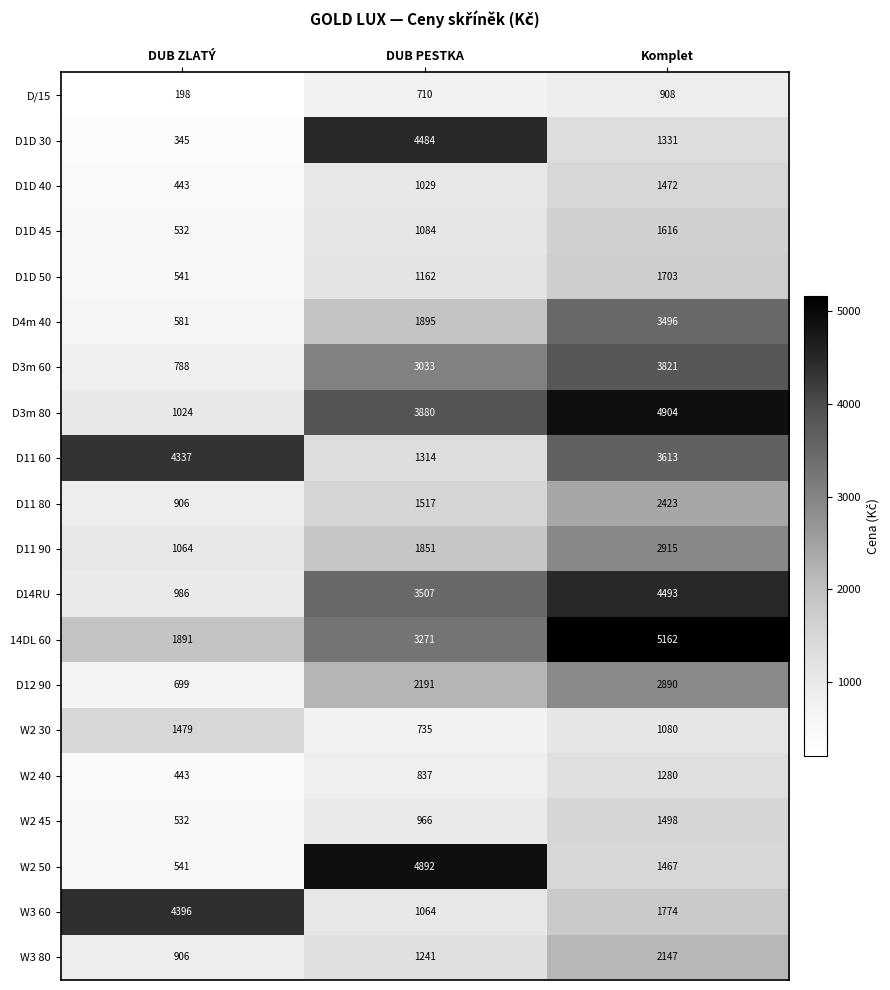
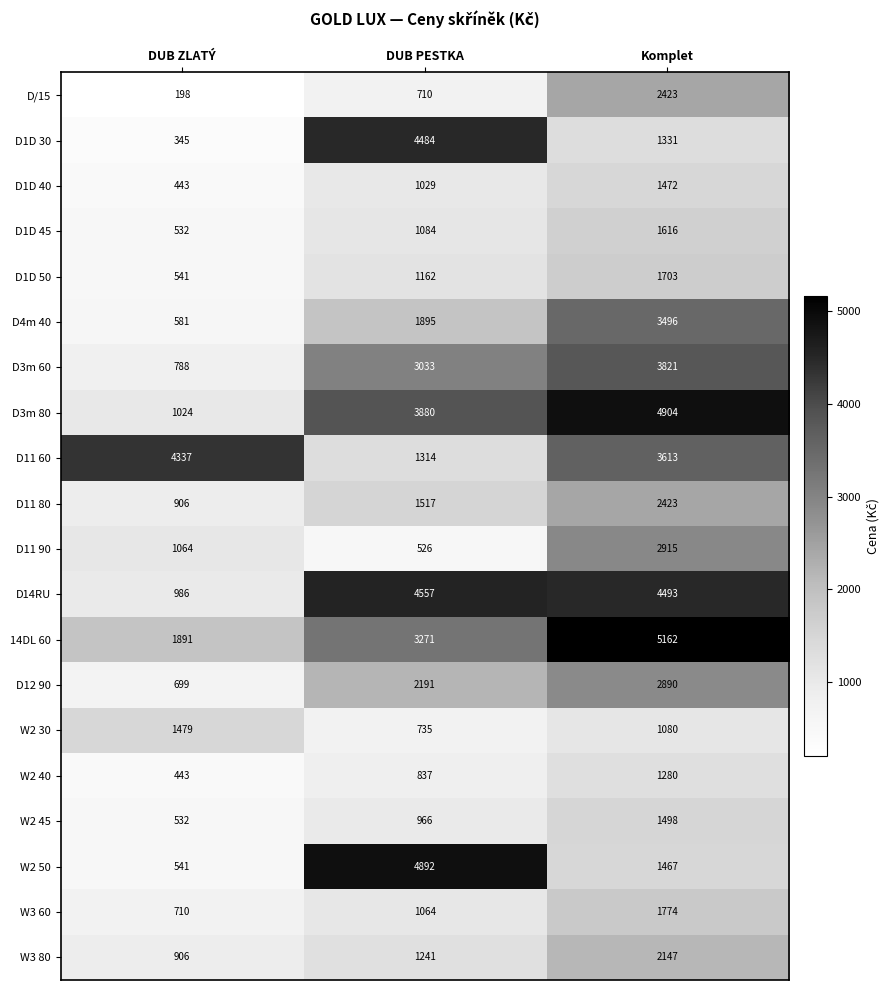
D/15, Komplet: 908 -> 2423
D11 90, DUB PESTKA: 1851 -> 526
D14RU, DUB PESTKA: 3507 -> 4557
W3 60, DUB ZLATÝ: 4396 -> 710
